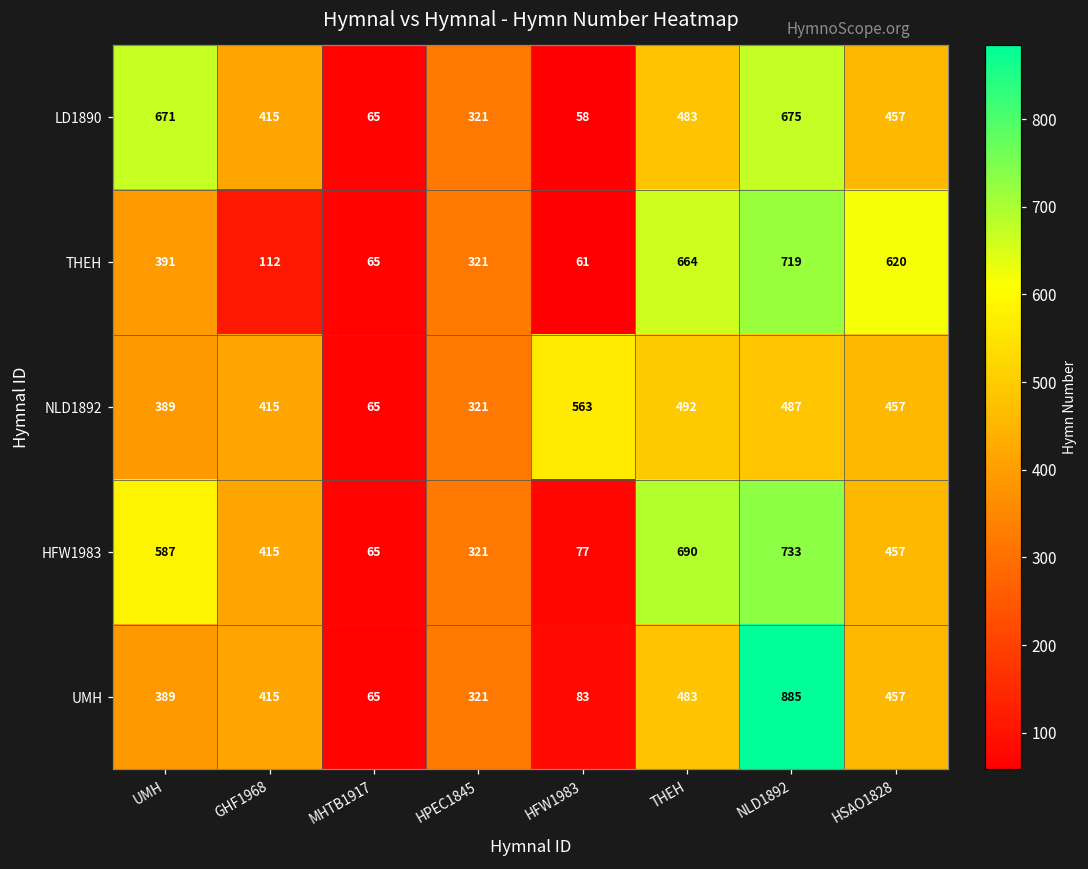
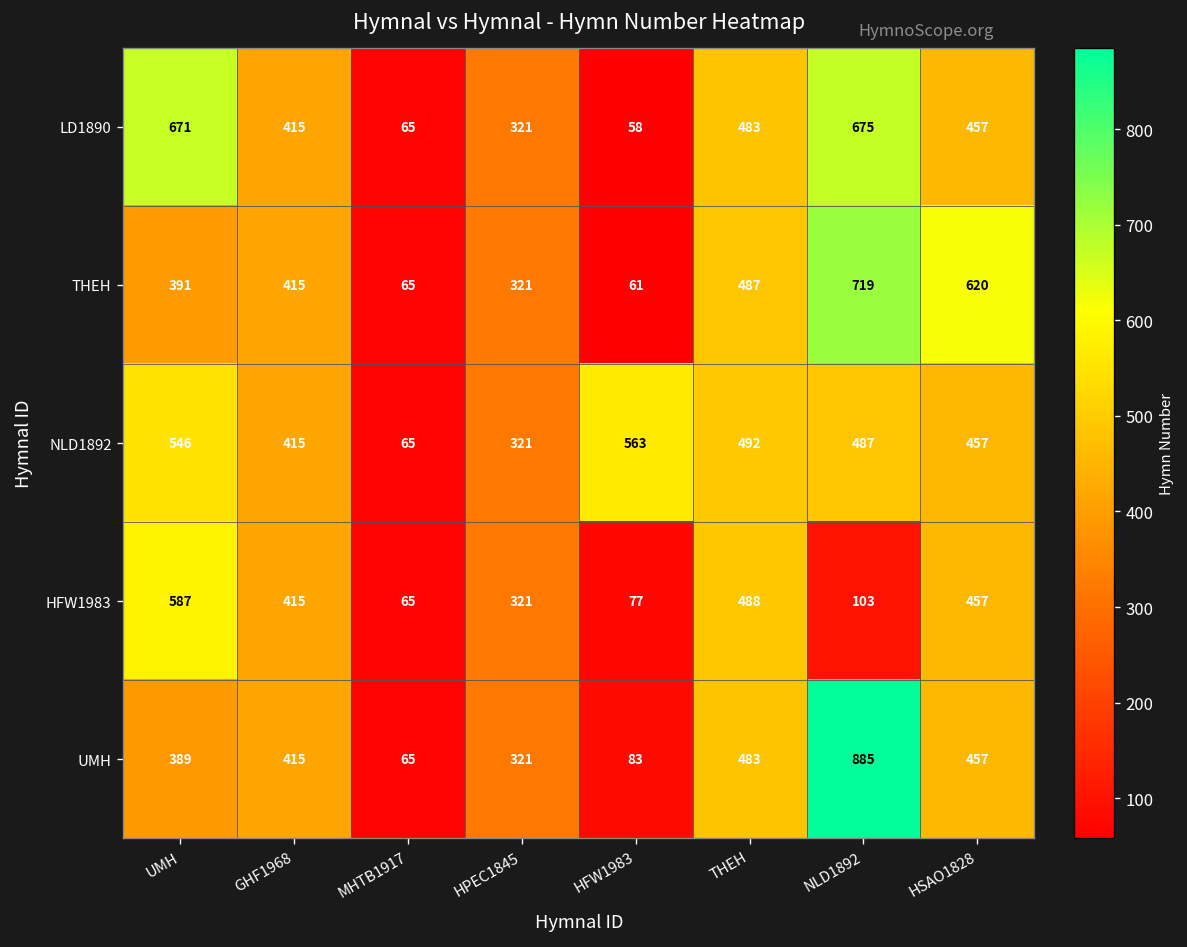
THEH, GHF1968: 112 -> 415
THEH, THEH: 664 -> 487
NLD1892, UMH: 389 -> 546
HFW1983, THEH: 690 -> 488
HFW1983, NLD1892: 733 -> 103
